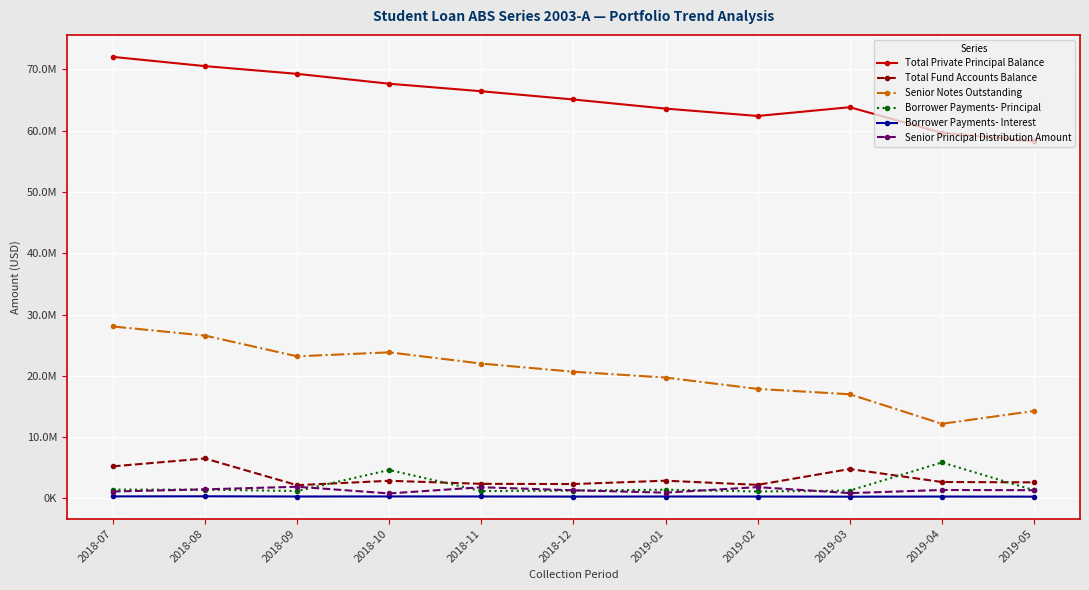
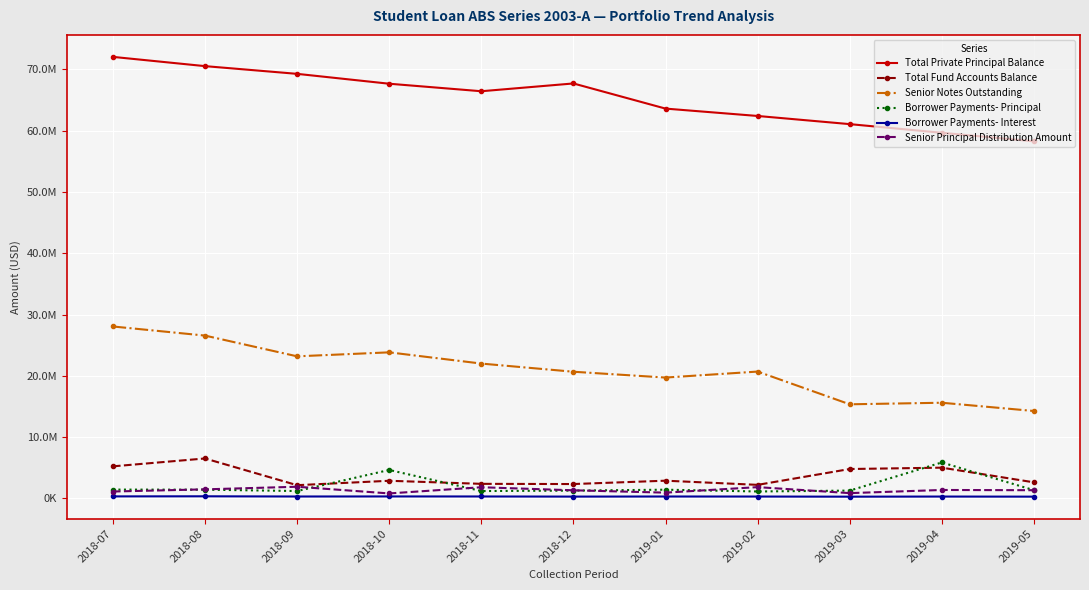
Total Private Principal Balance, 2018-12: 65000000 -> 68000000
Senior Notes Outstanding, 2019-02: 18000000 -> 21000000
Total Private Principal Balance, 2019-03: 64000000 -> 61000000
Senior Notes Outstanding, 2019-03: 17000000 -> 15000000
Total Fund Accounts Balance, 2019-04: 3000000 -> 5000000
Senior Notes Outstanding, 2019-04: 12000000 -> 16000000
